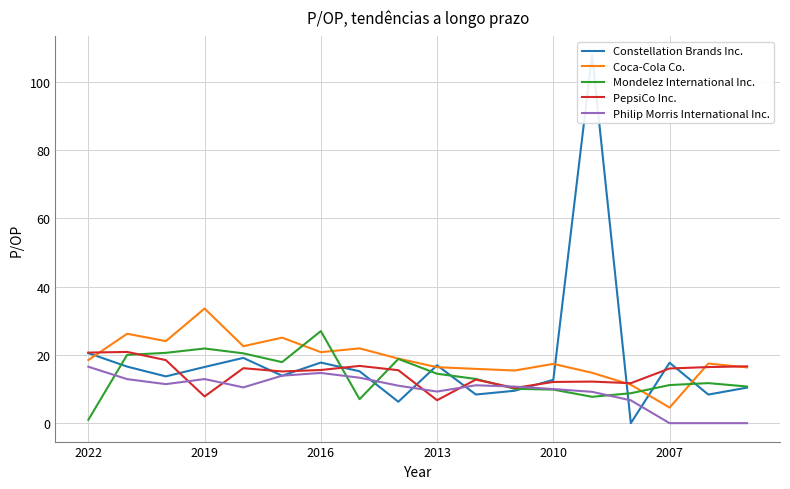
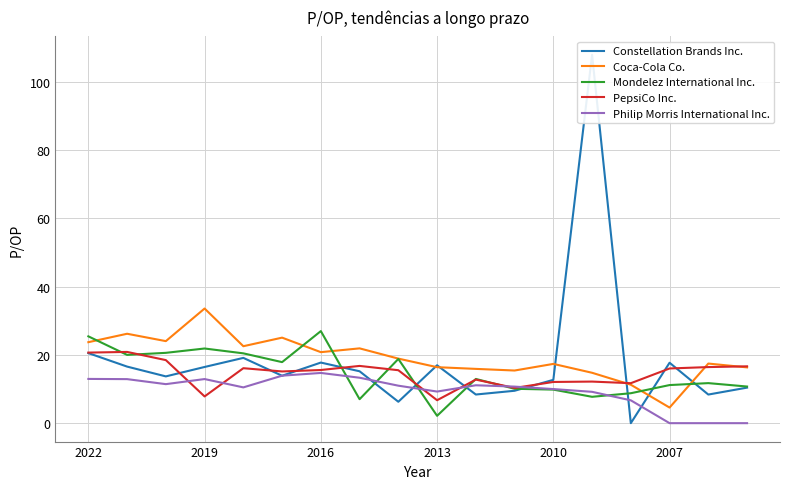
Coca-Cola Co., 2022: 18 -> 24
Mondelez International Inc., 2022: 1 -> 25
Philip Morris International Inc., 2022: 17 -> 13
Mondelez International Inc., 2013: 14 -> 2
